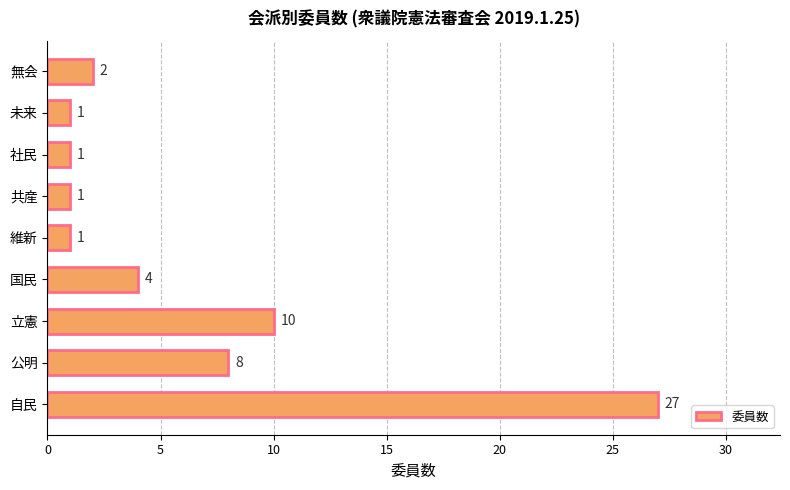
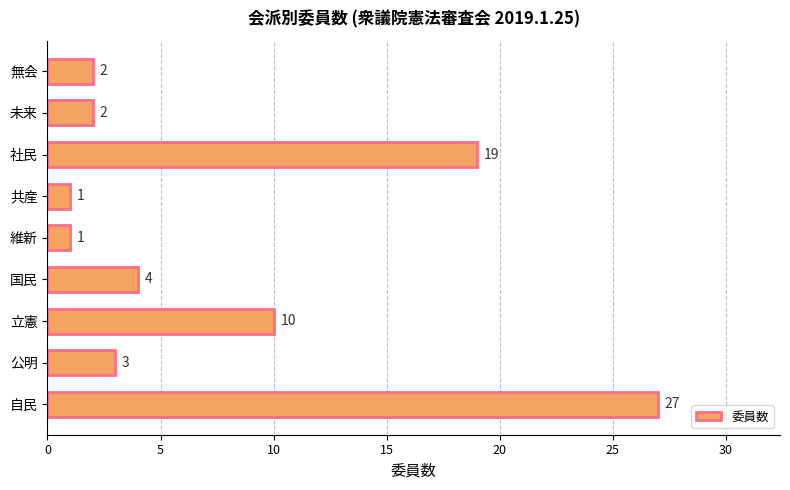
未来: 1 -> 2
社民: 1 -> 19
公明: 8 -> 3
